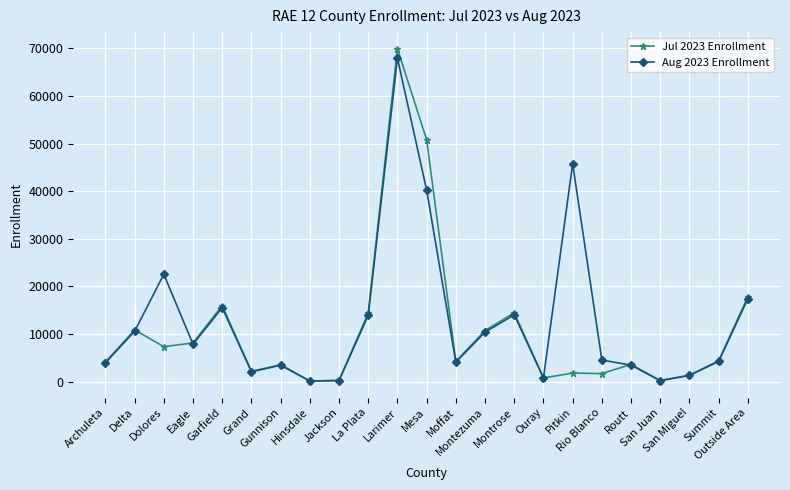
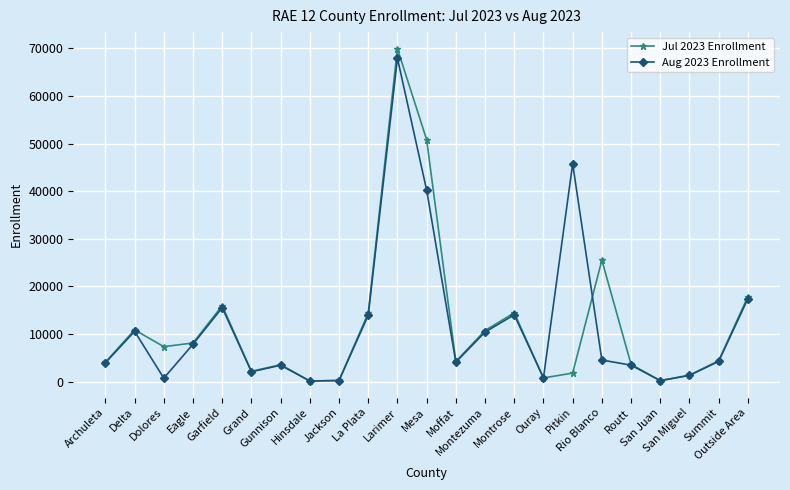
Aug 2023 Enrollment, Dolores: 23000 -> 1000
Jul 2023 Enrollment, Rio Blanco: 2000 -> 26000
